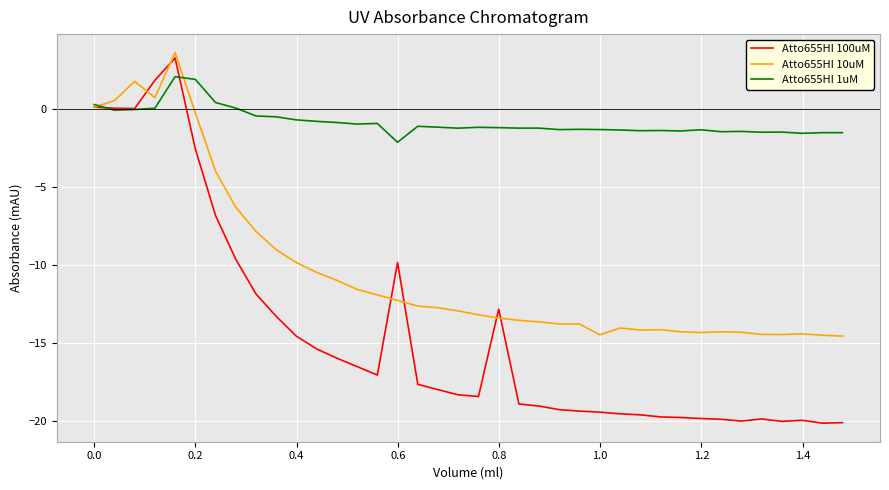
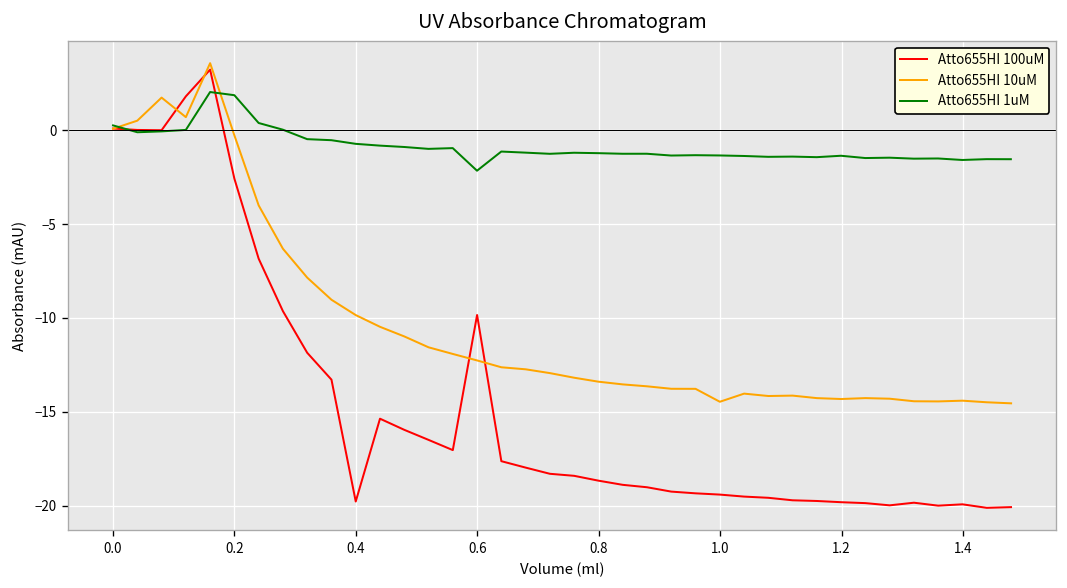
Atto655HI 100uM, 0.4: -14.6 -> -19.8
Atto655HI 100uM, 0.8: -12.8 -> -18.7
